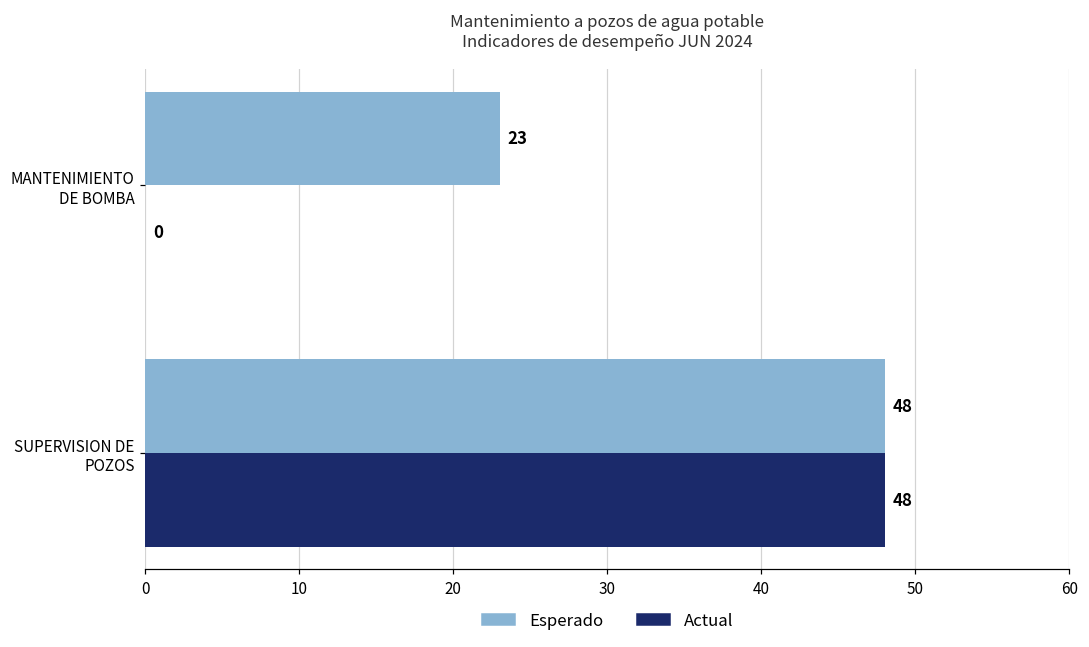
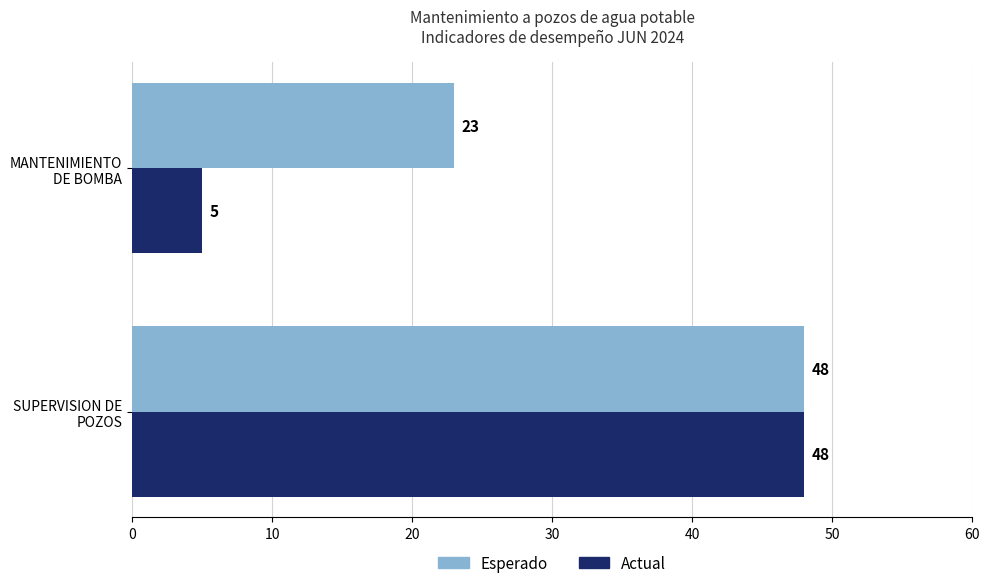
Actual, MANTENIMIENTO DE BOMBA: 0 -> 5
